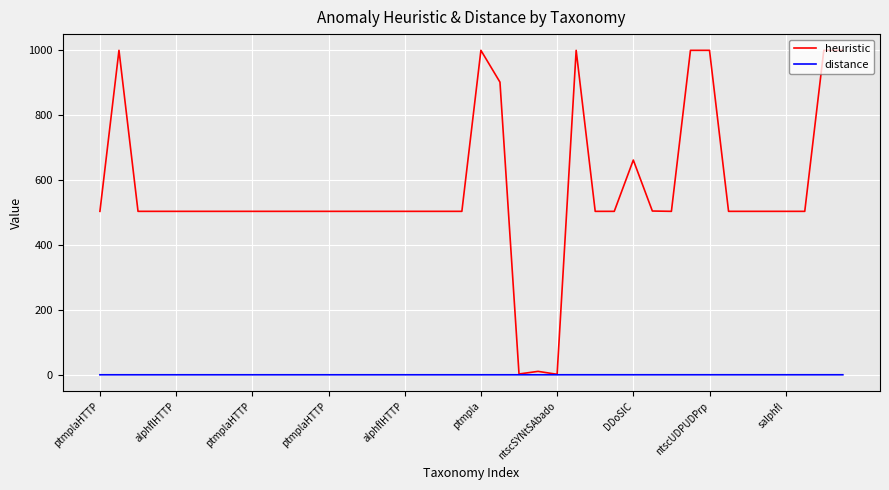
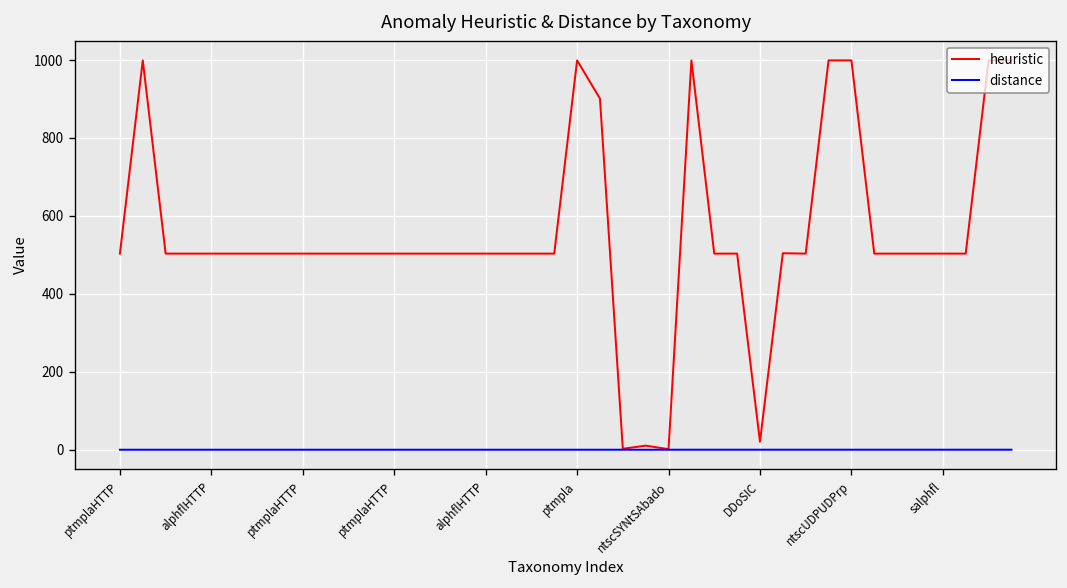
heuristic, DDoSIC: 660 -> 20
